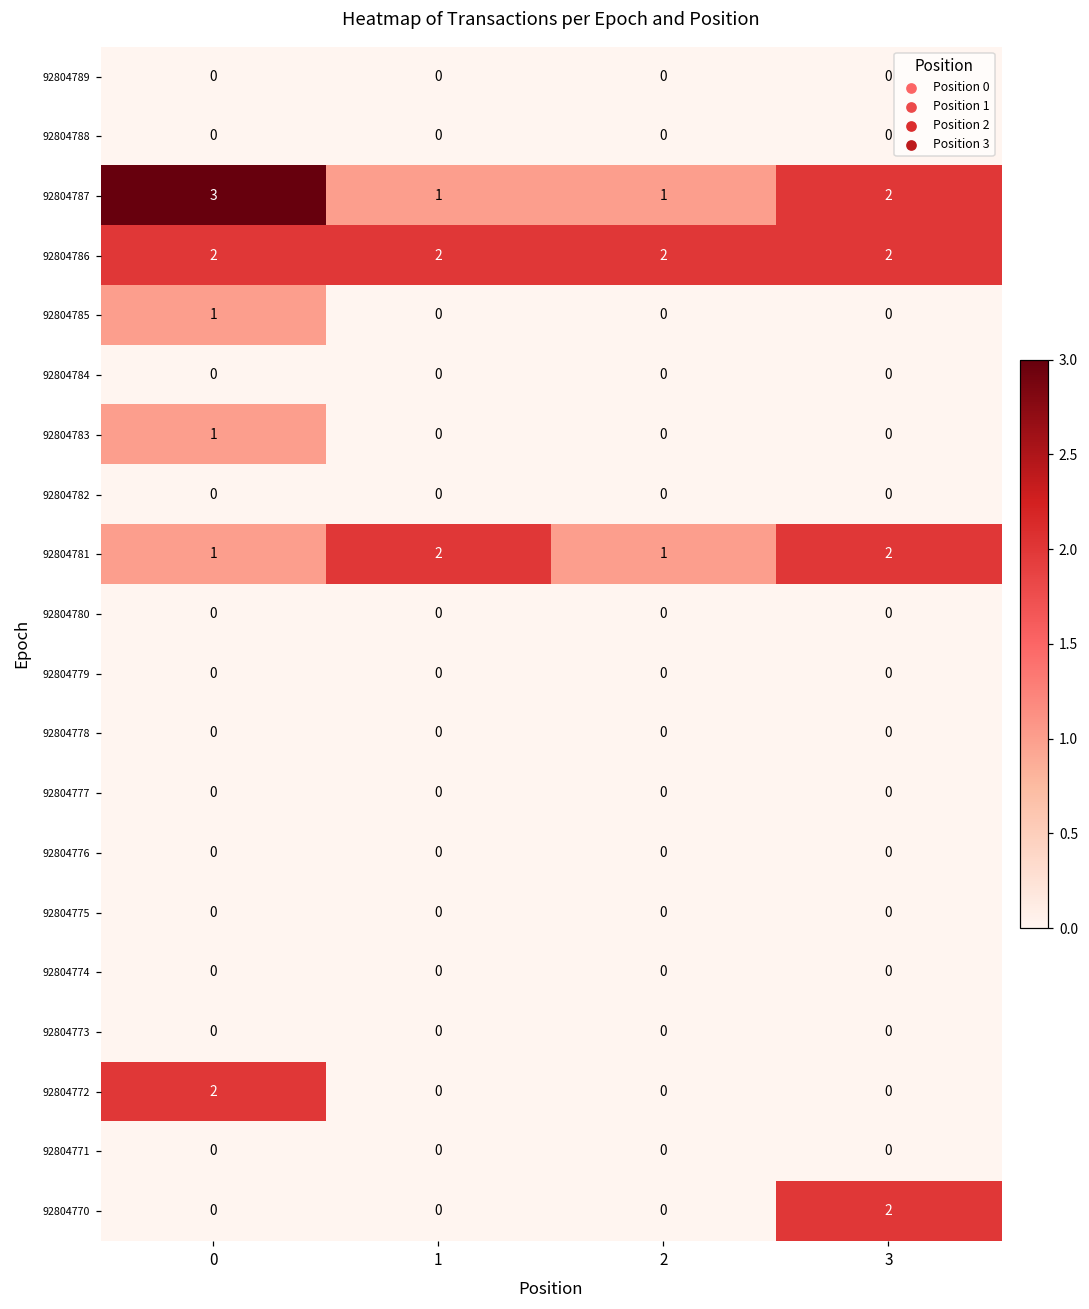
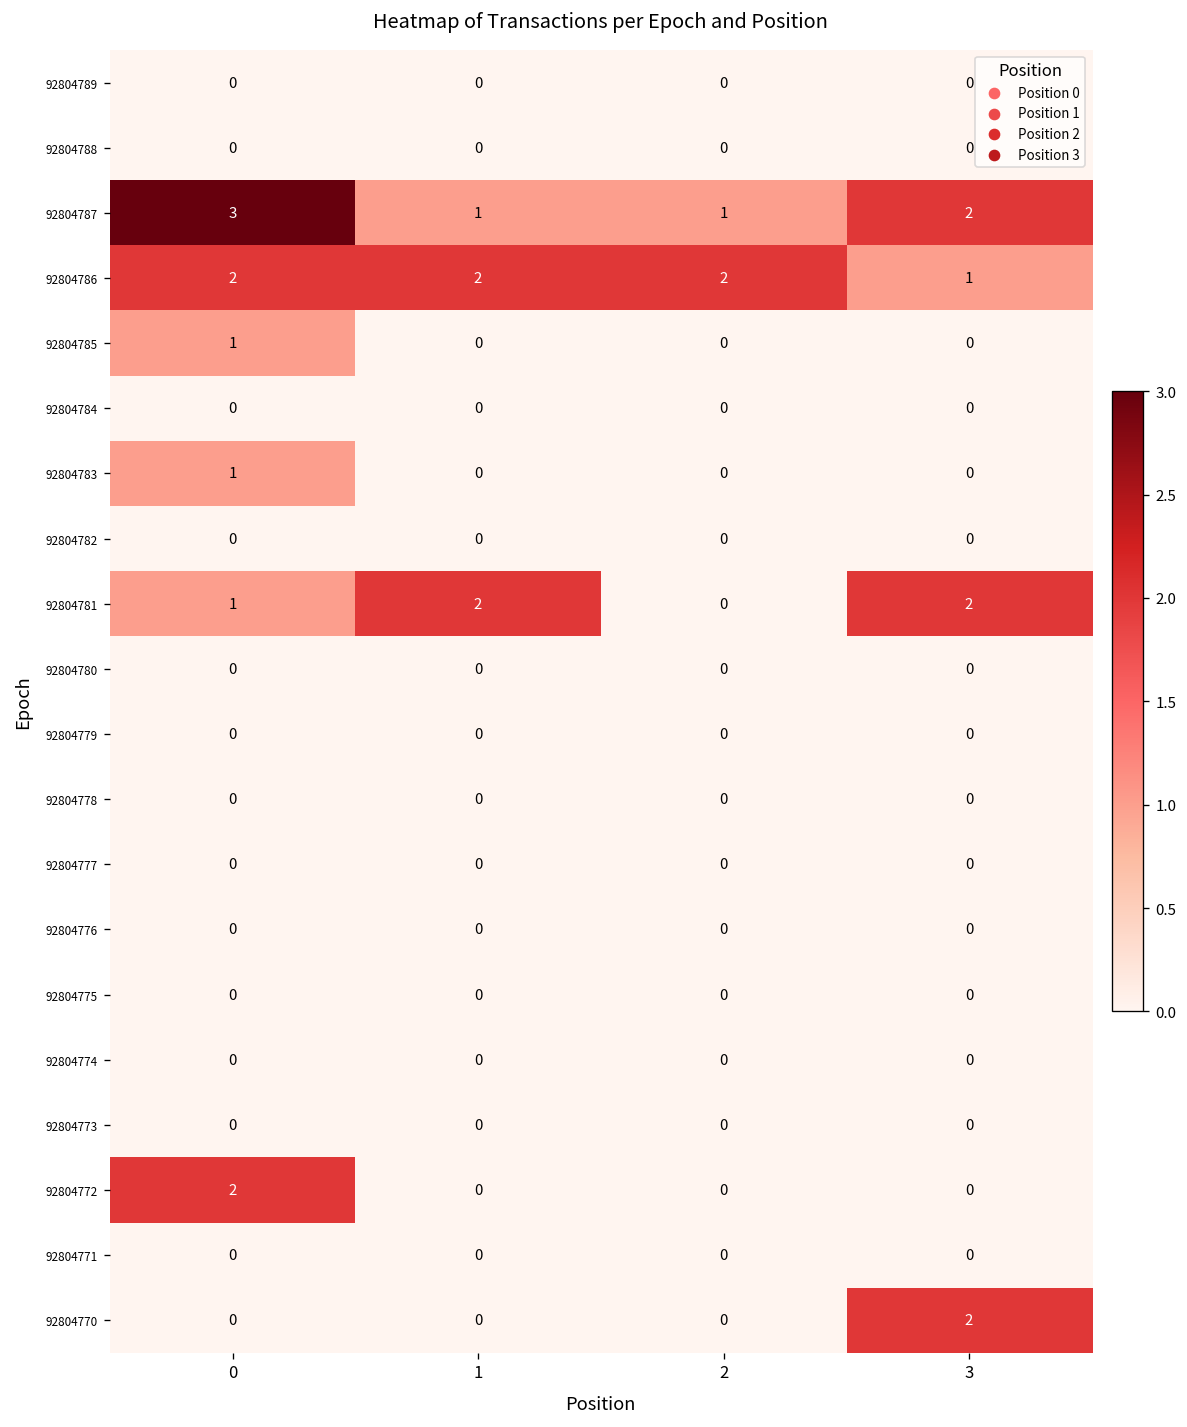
92804786, 3: 2 -> 1
92804781, 2: 1 -> 0
